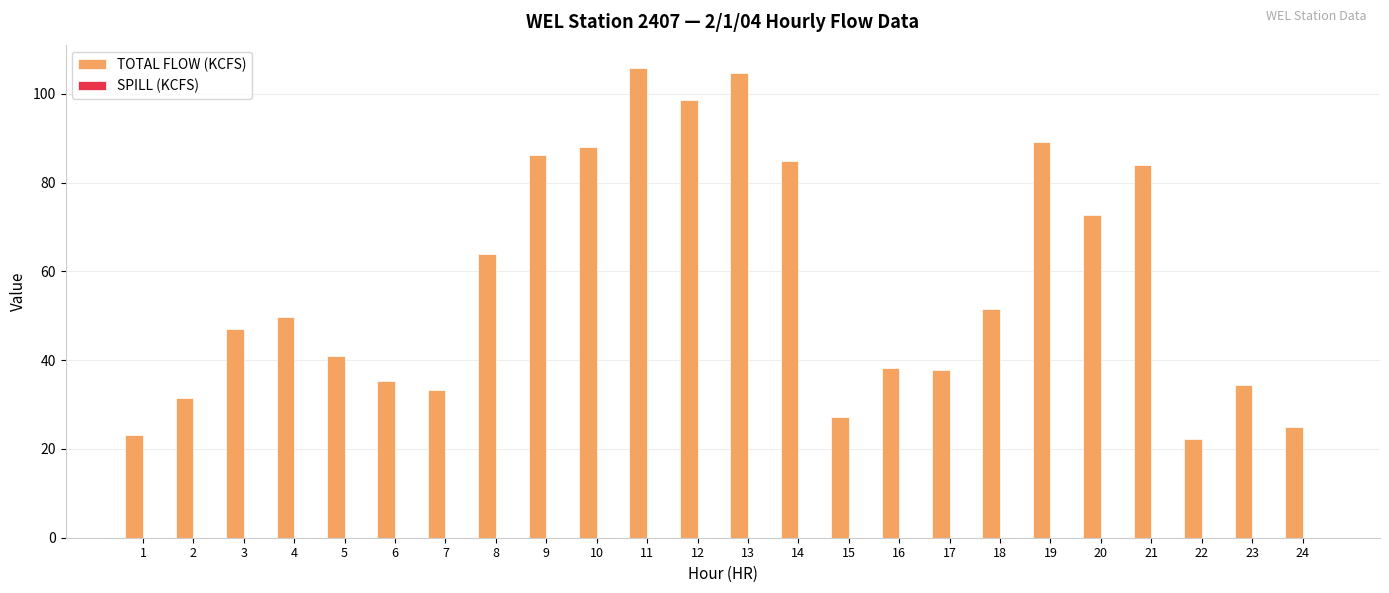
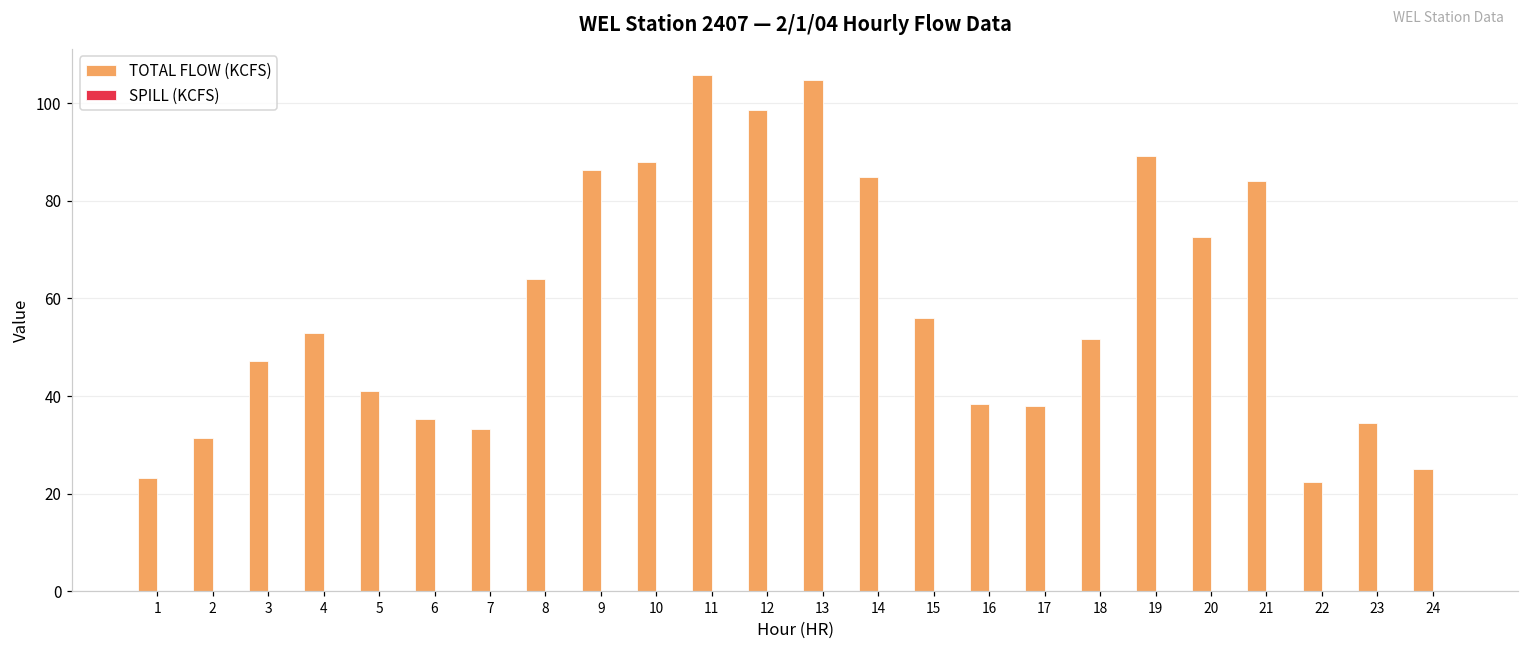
TOTAL FLOW (KCFS), 4: 50 -> 53
TOTAL FLOW (KCFS), 15: 27 -> 56
